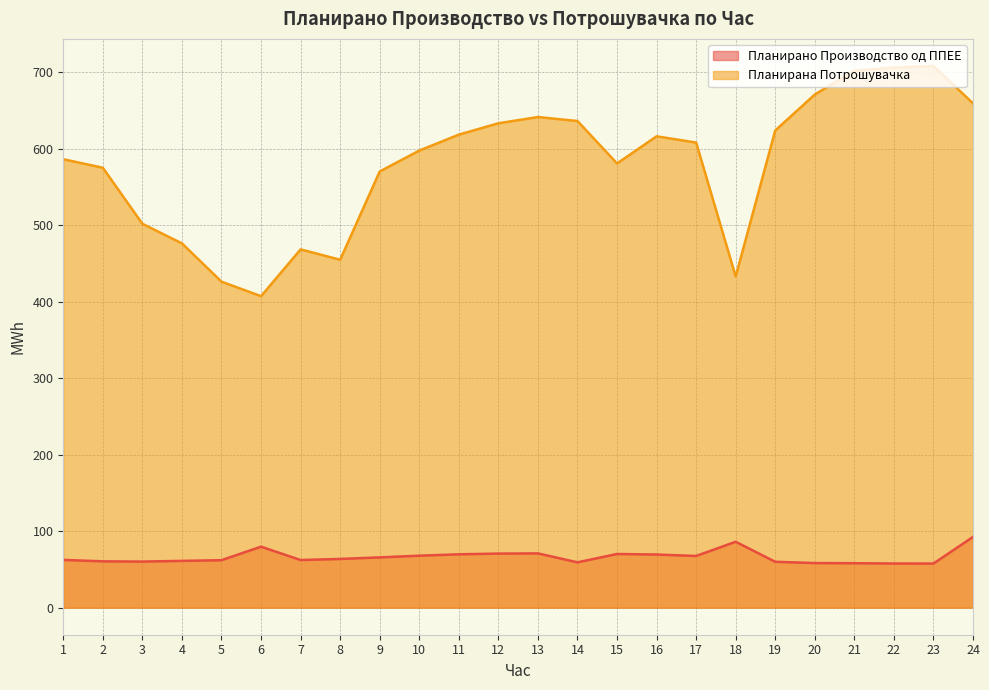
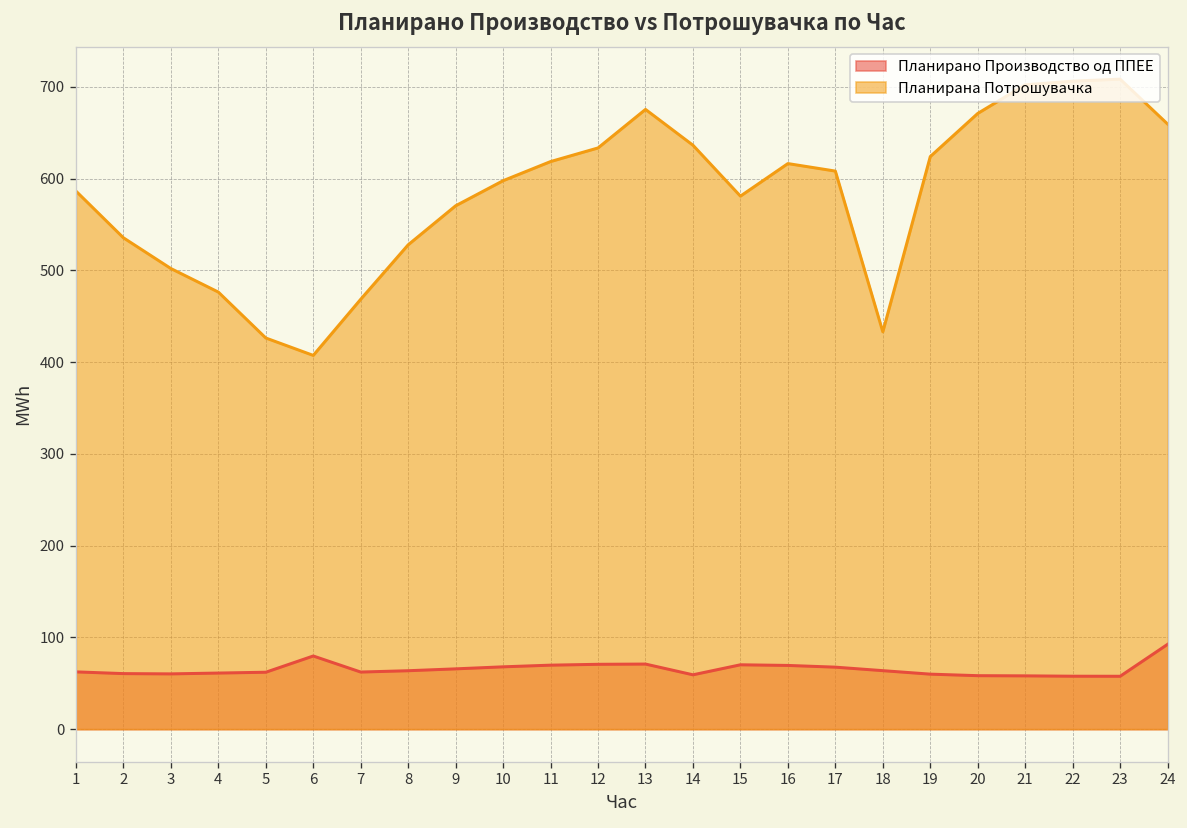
Планирана Потрошувачка, 2: 580 -> 540
Планирана Потрошувачка, 8: 450 -> 530
Планирана Потрошувачка, 13: 640 -> 680
Планирано Производство од ППЕЕ, 18: 90 -> 60
